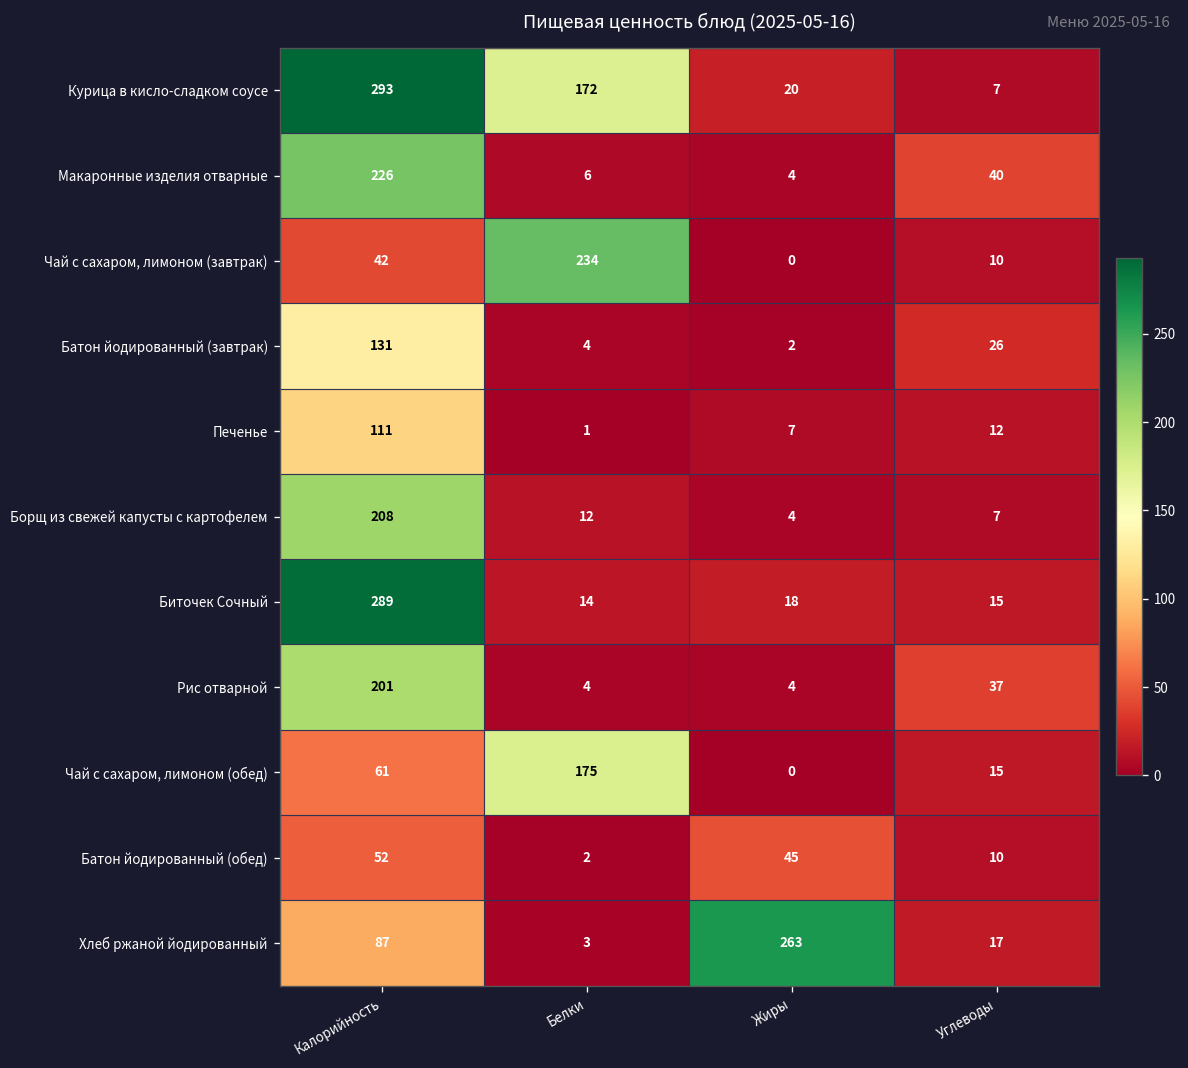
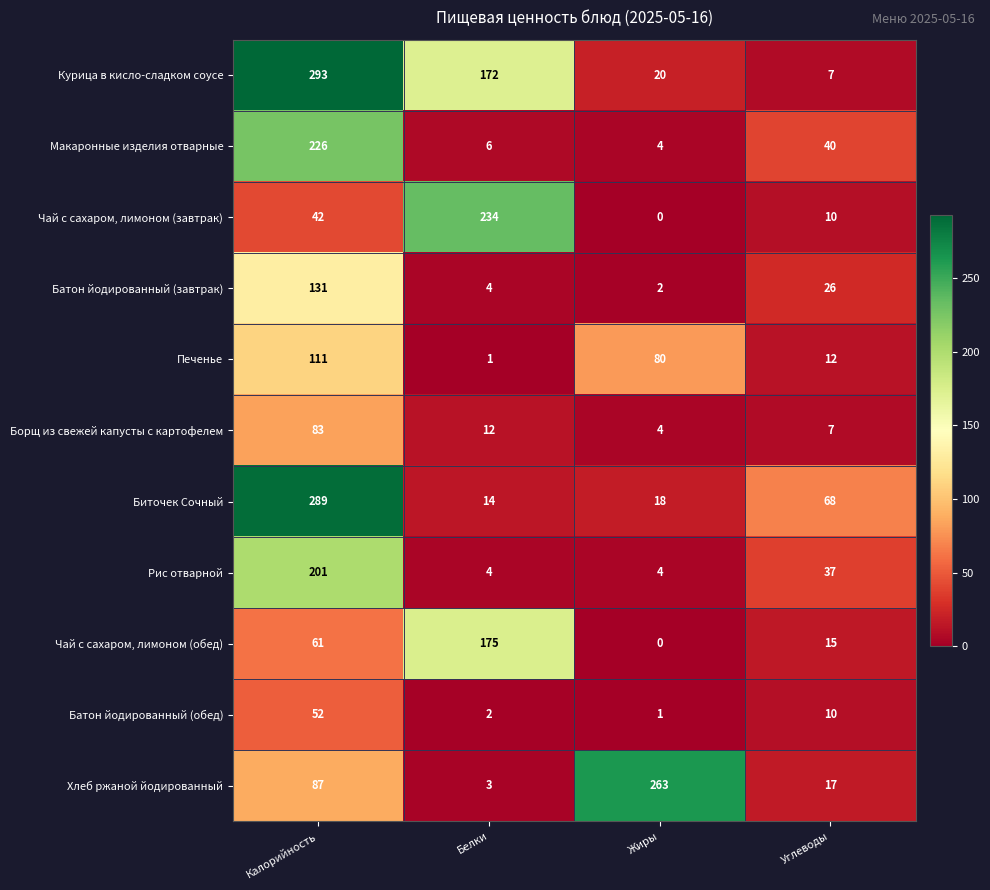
Печенье, Жиры: 7 -> 80
Борщ из свежей капусты с картофелем, Калорийность: 208 -> 83
Биточек Сочный, Углеводы: 15 -> 68
Батон йодированный (обед), Жиры: 45 -> 1
